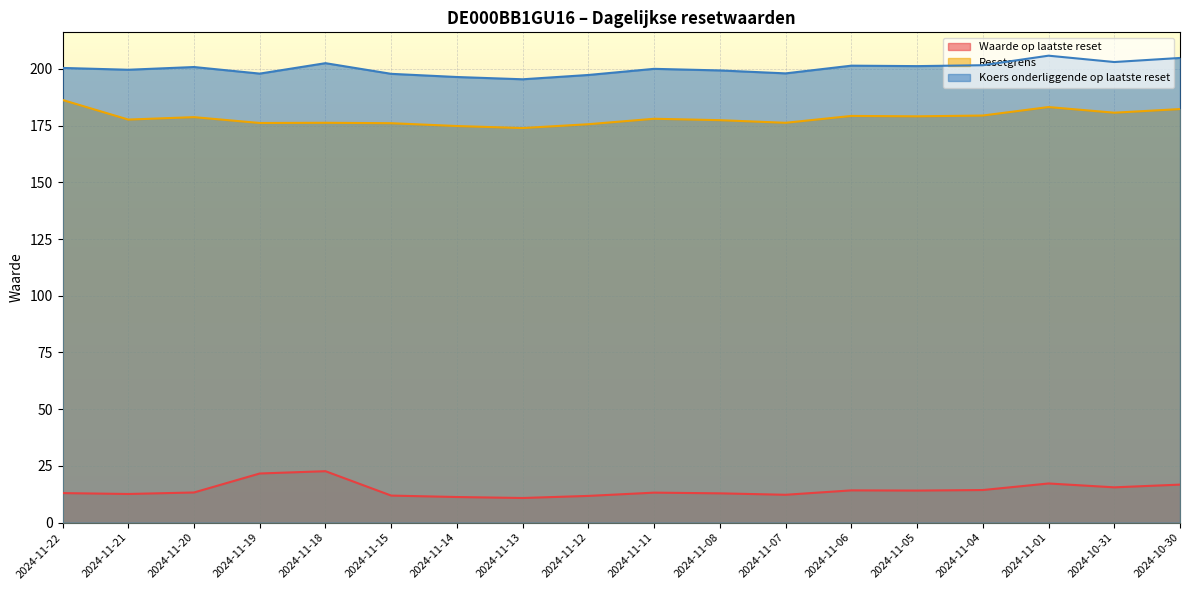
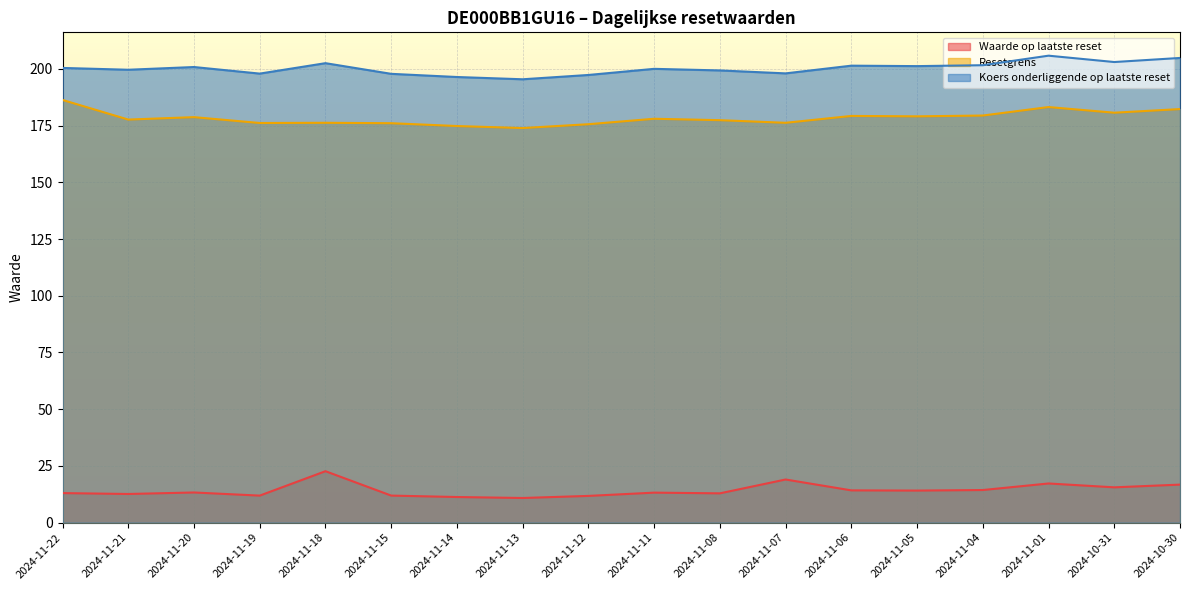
Waarde op laatste reset, 2024-11-19: 22 -> 12
Waarde op laatste reset, 2024-11-07: 12 -> 19
